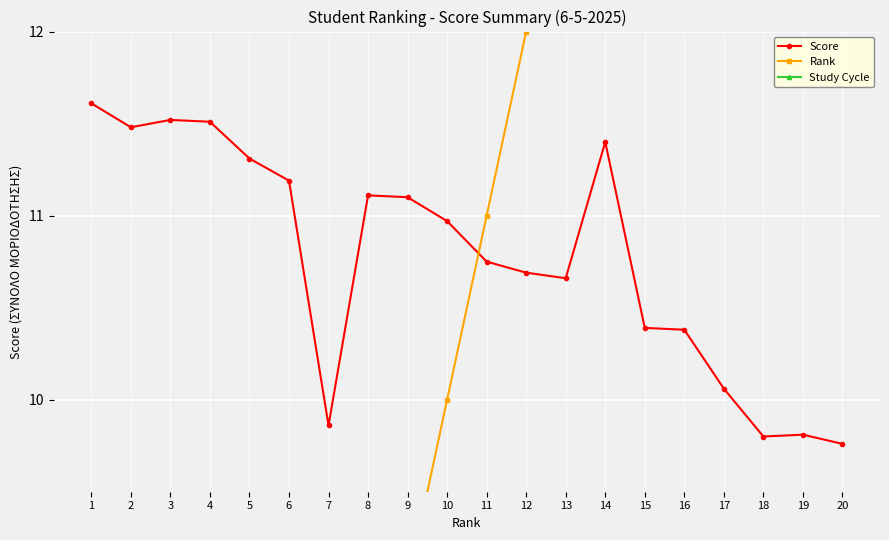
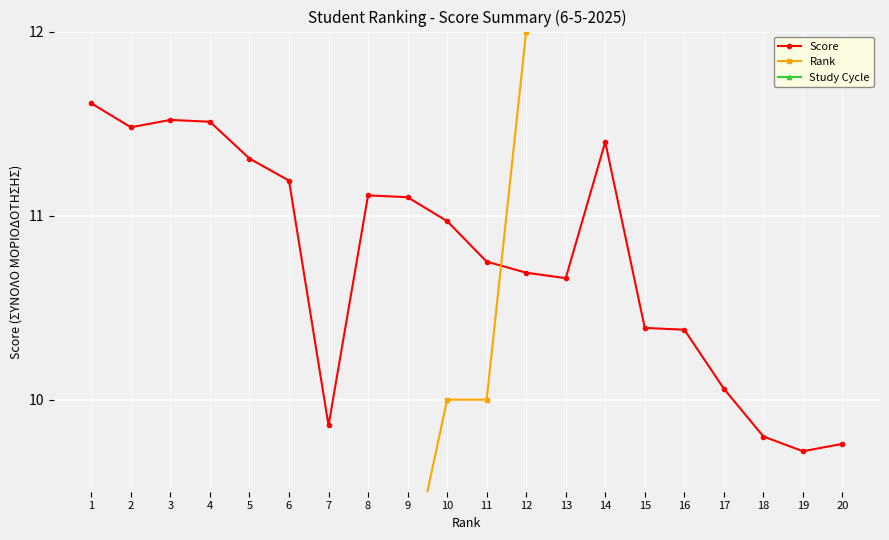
Rank, 11: 11 -> 10
Score, 19: 9.81 -> 9.72
